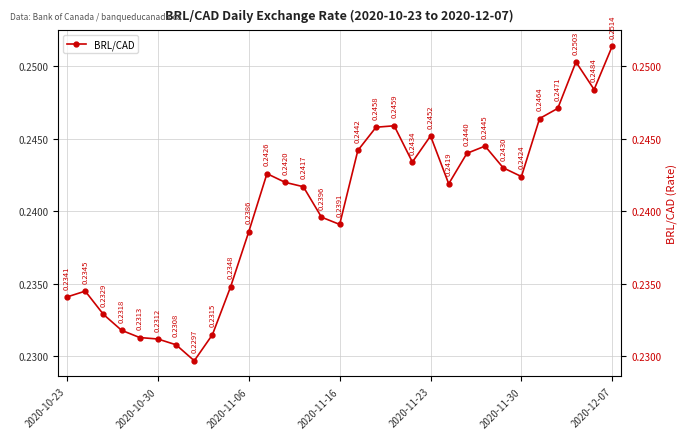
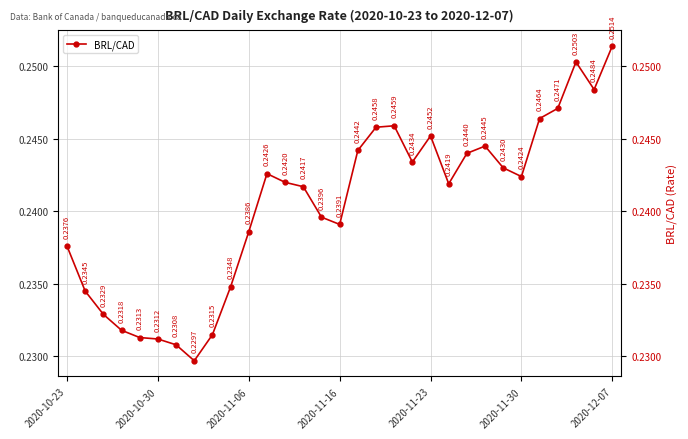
2020-10-23: 0.2341 -> 0.2376
